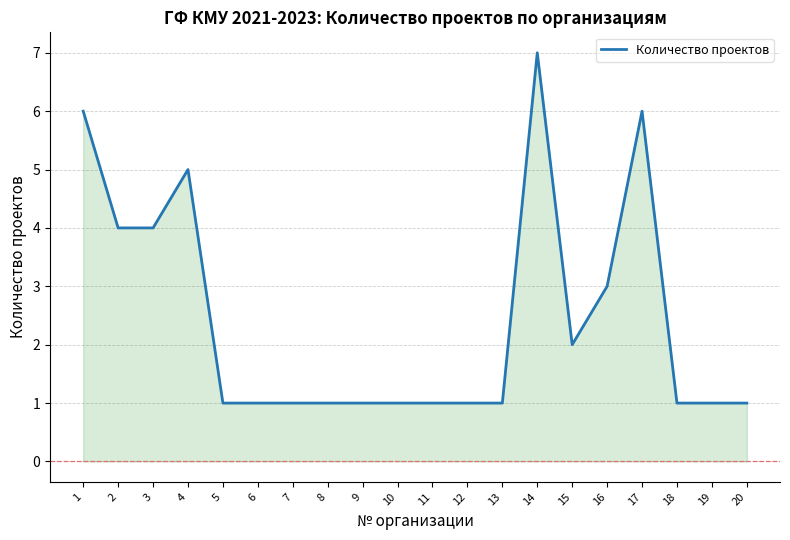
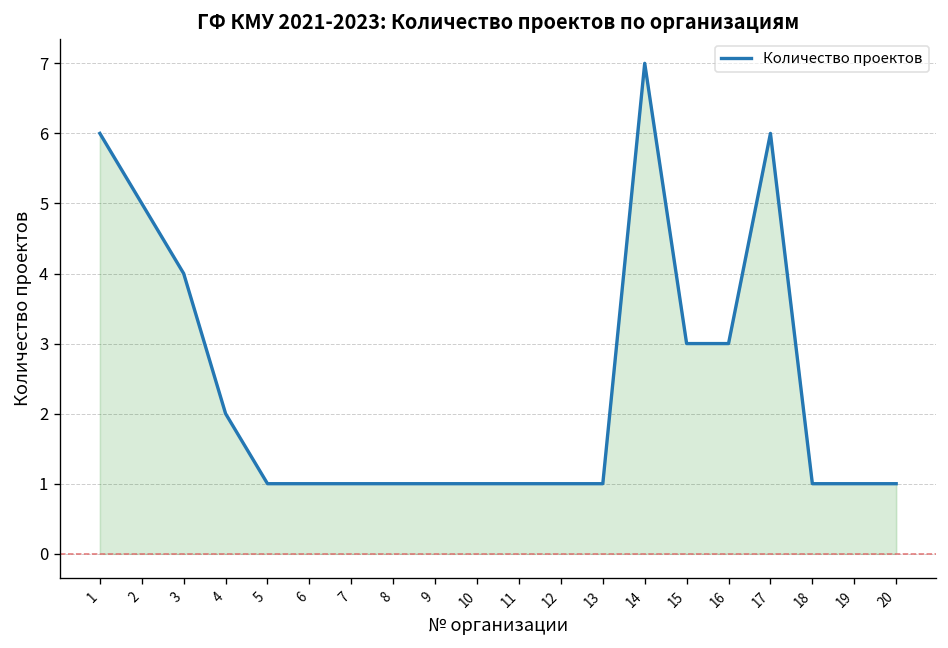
2: 4 -> 5
4: 5 -> 2
15: 2 -> 3
